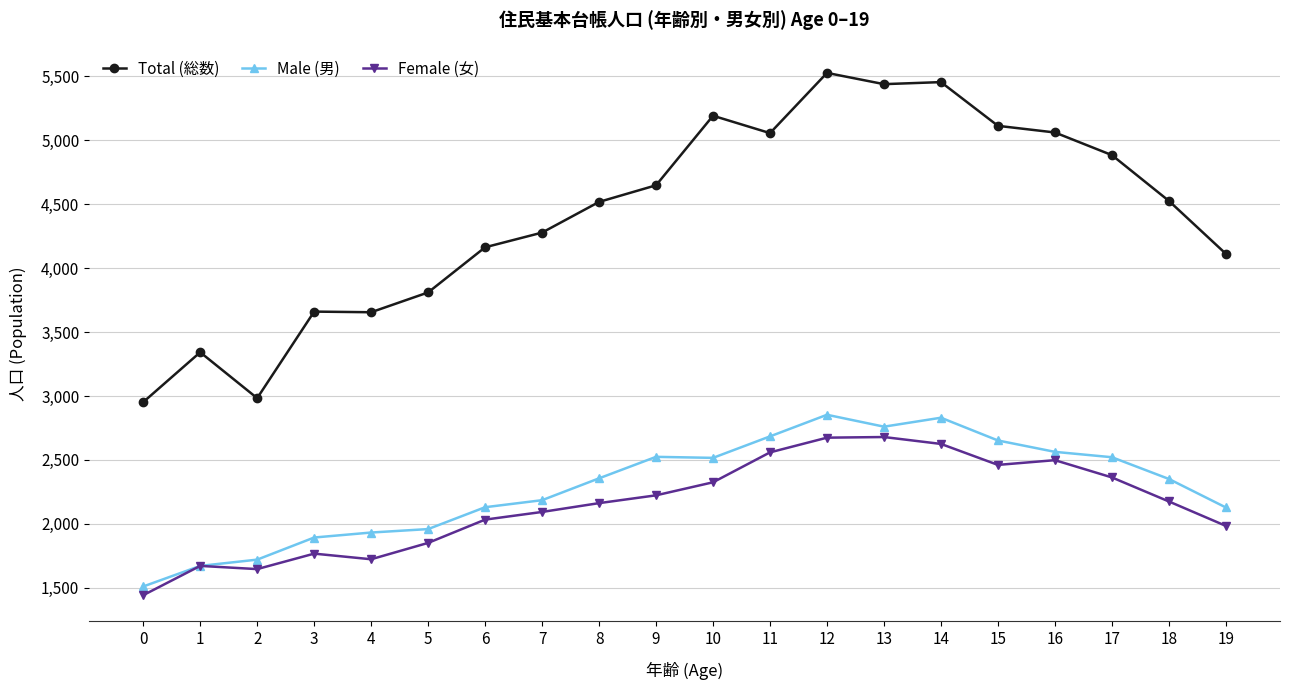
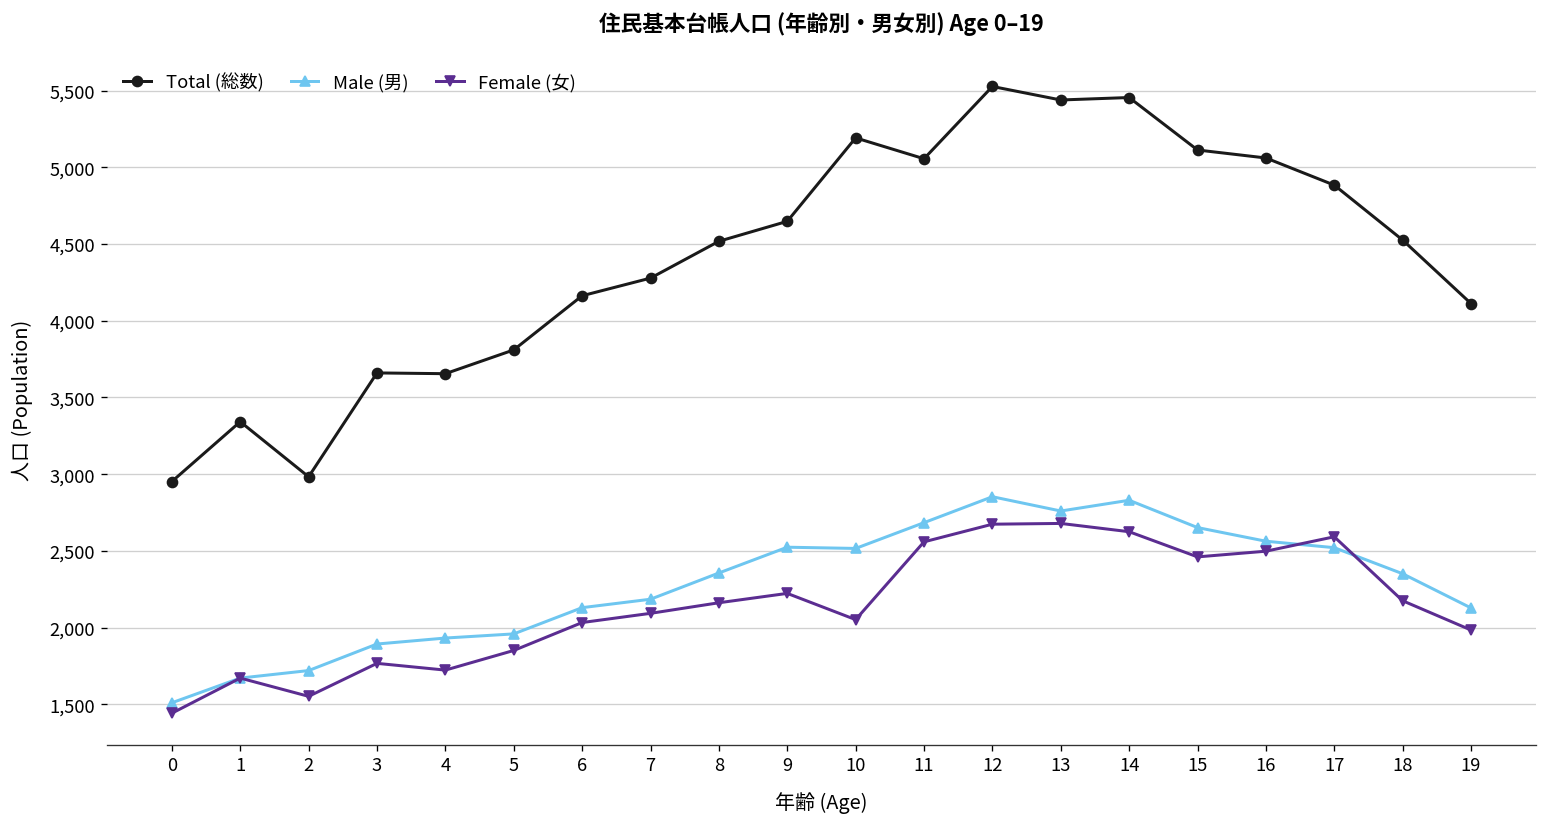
Female (女), 2: 1,650 -> 1,550
Female (女), 10: 2,330 -> 2,050
Female (女), 17: 2,360 -> 2,590
